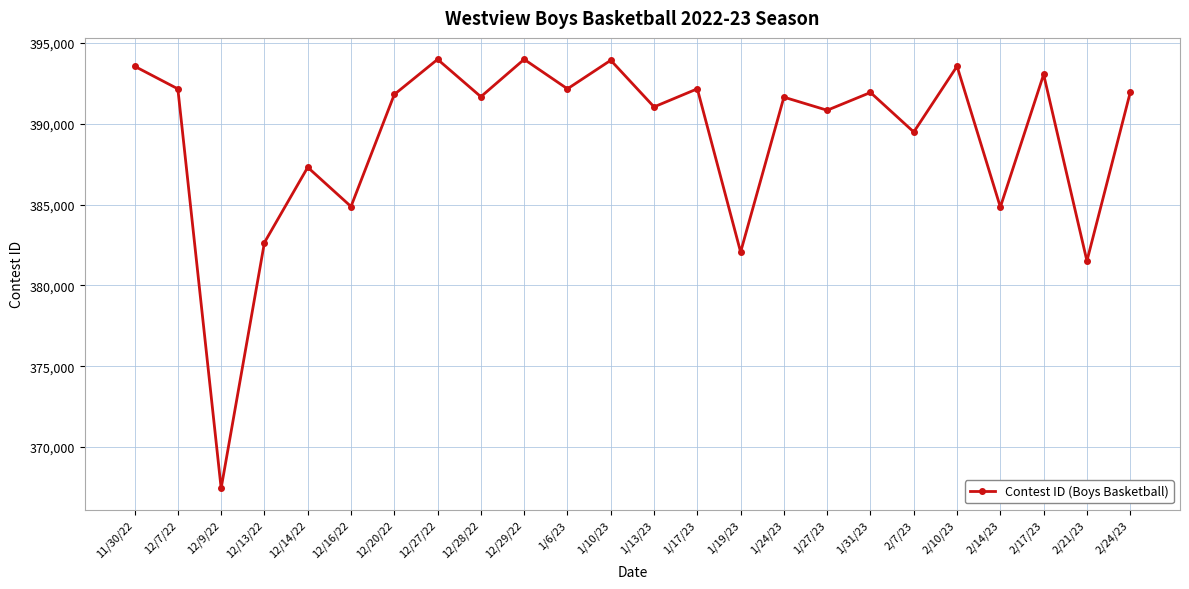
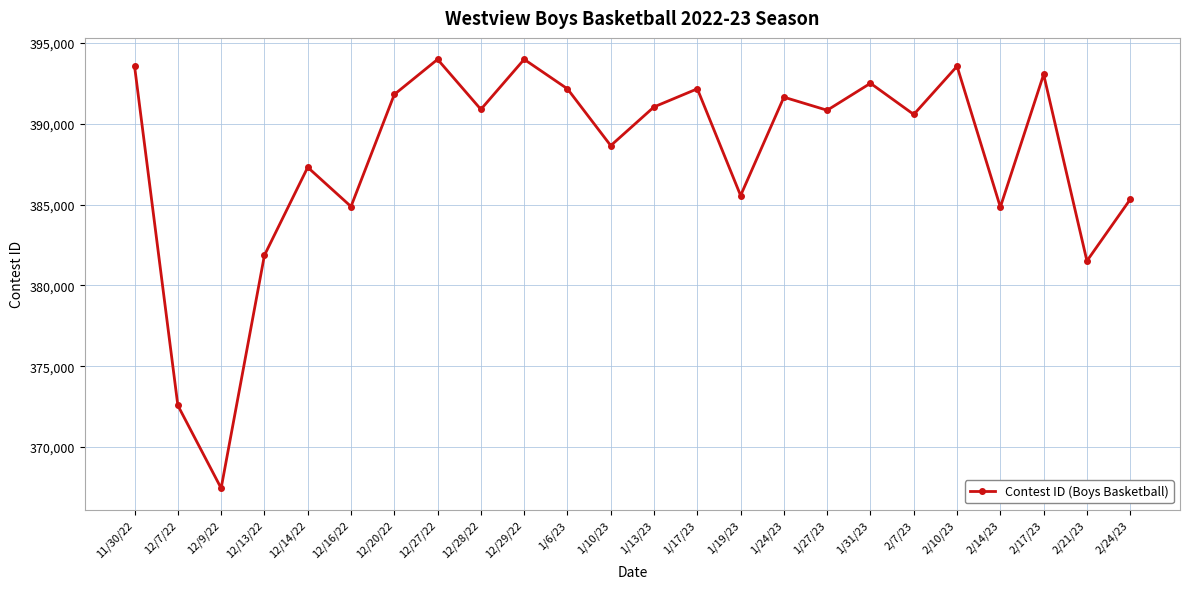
12/7/22: 392,200 -> 372,600
12/13/22: 382,700 -> 381,900
12/28/22: 391,700 -> 390,900
1/10/23: 393,900 -> 388,700
1/19/23: 382,100 -> 385,600
1/31/23: 391,900 -> 392,500
2/7/23: 389,500 -> 390,600
2/24/23: 391,900 -> 385,300
